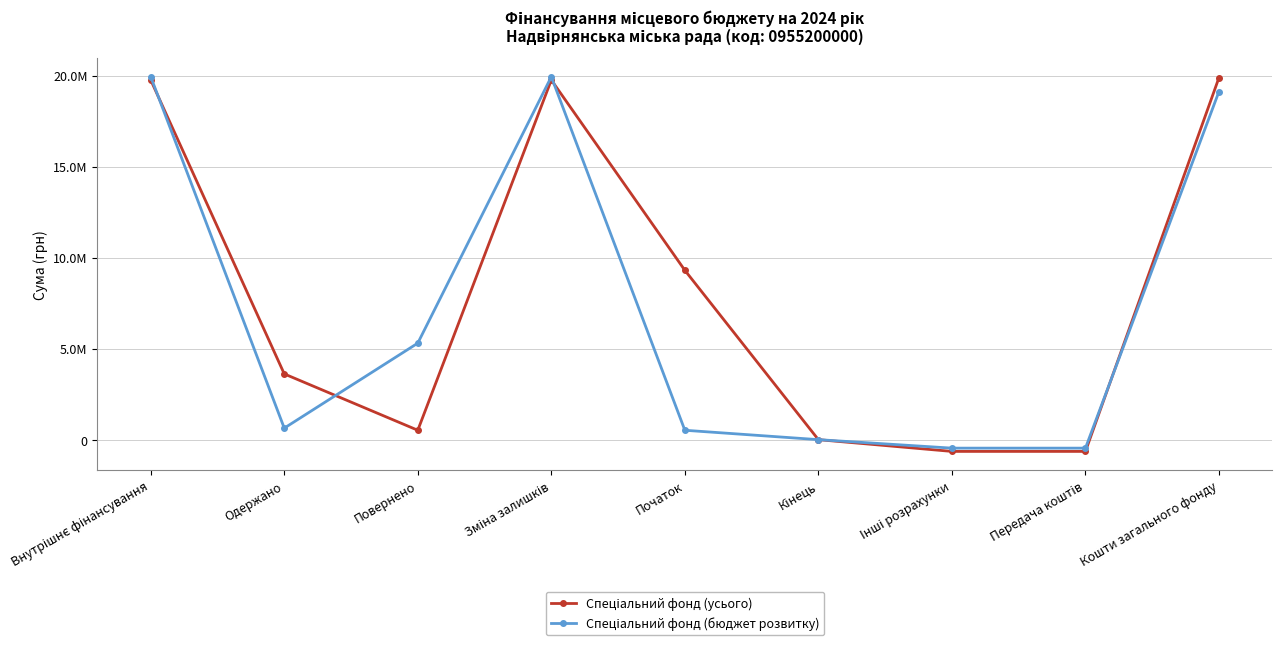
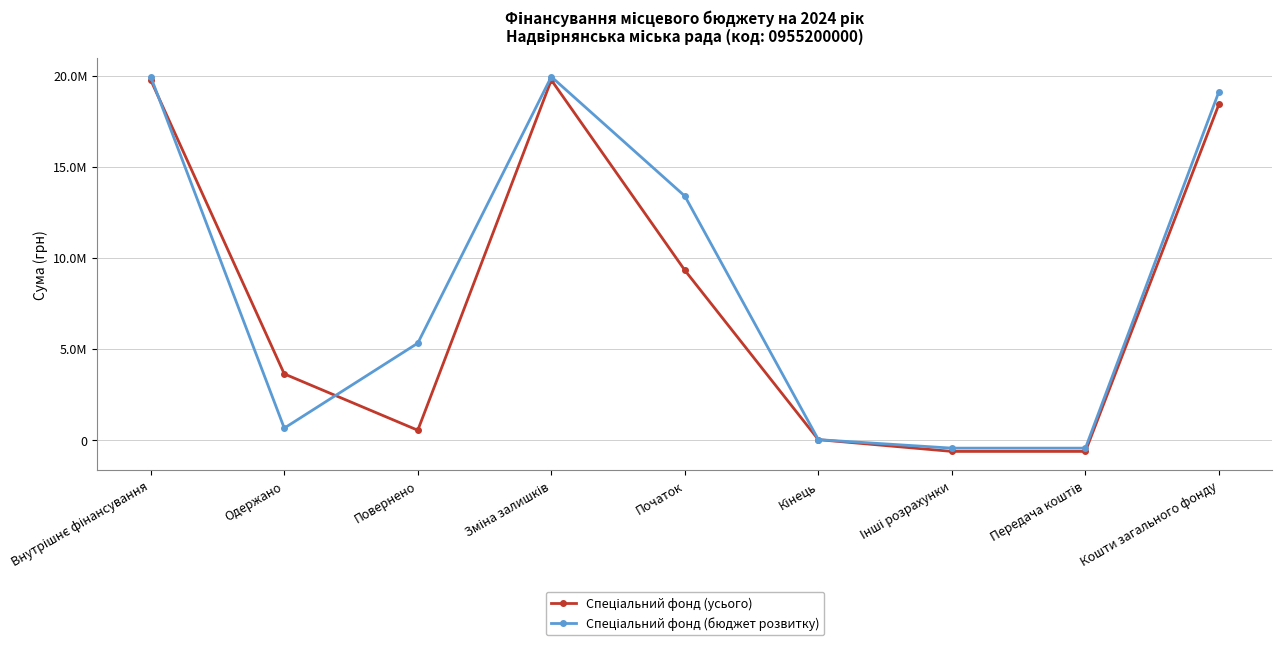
Спеціальний фонд (бюджет розвитку), Початок: 500000 -> 13400000
Спеціальний фонд (усього), Кошти загального фонду: 19900000 -> 18400000
